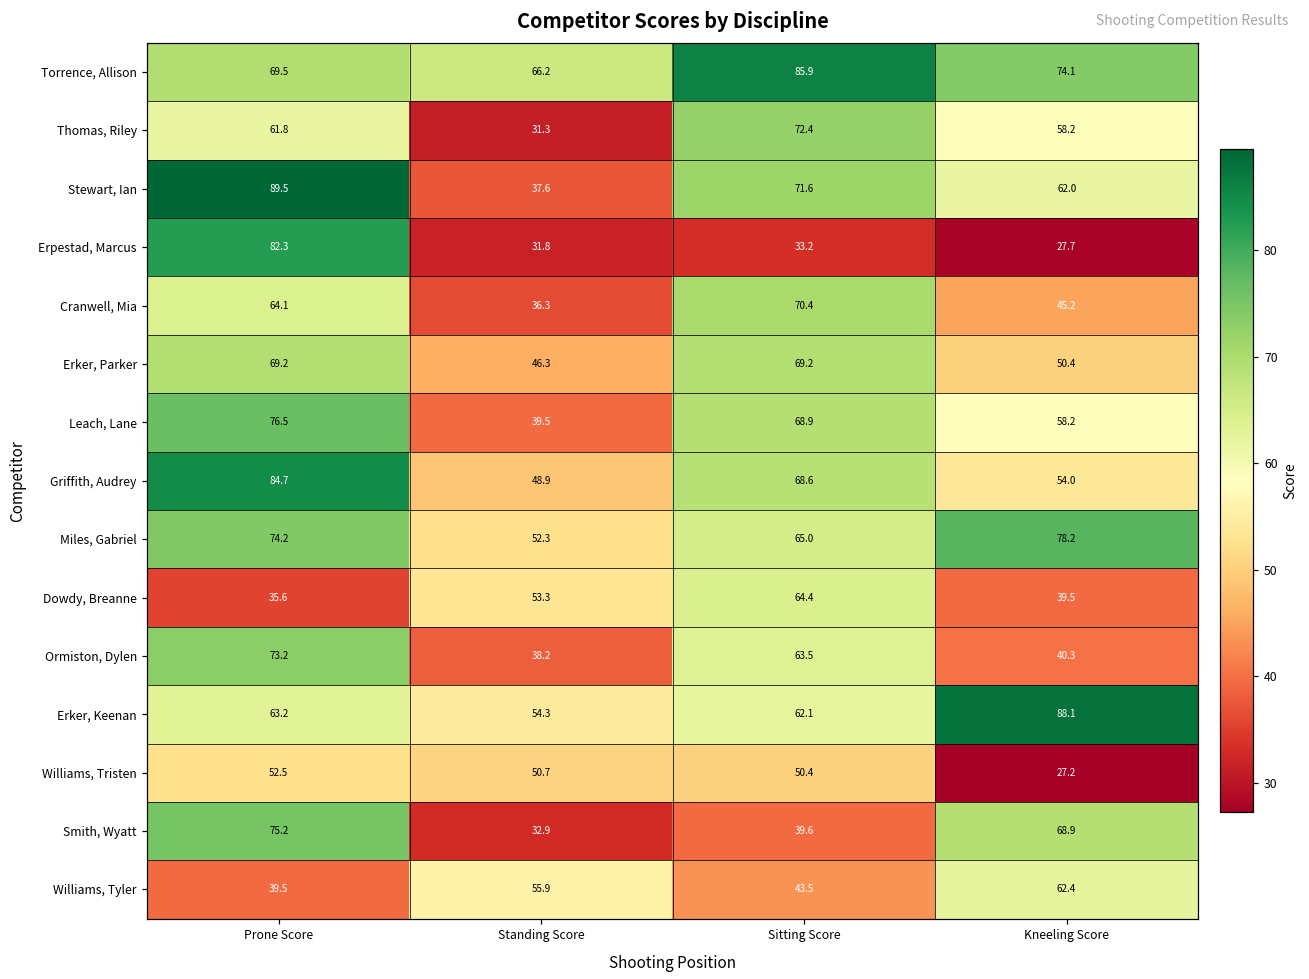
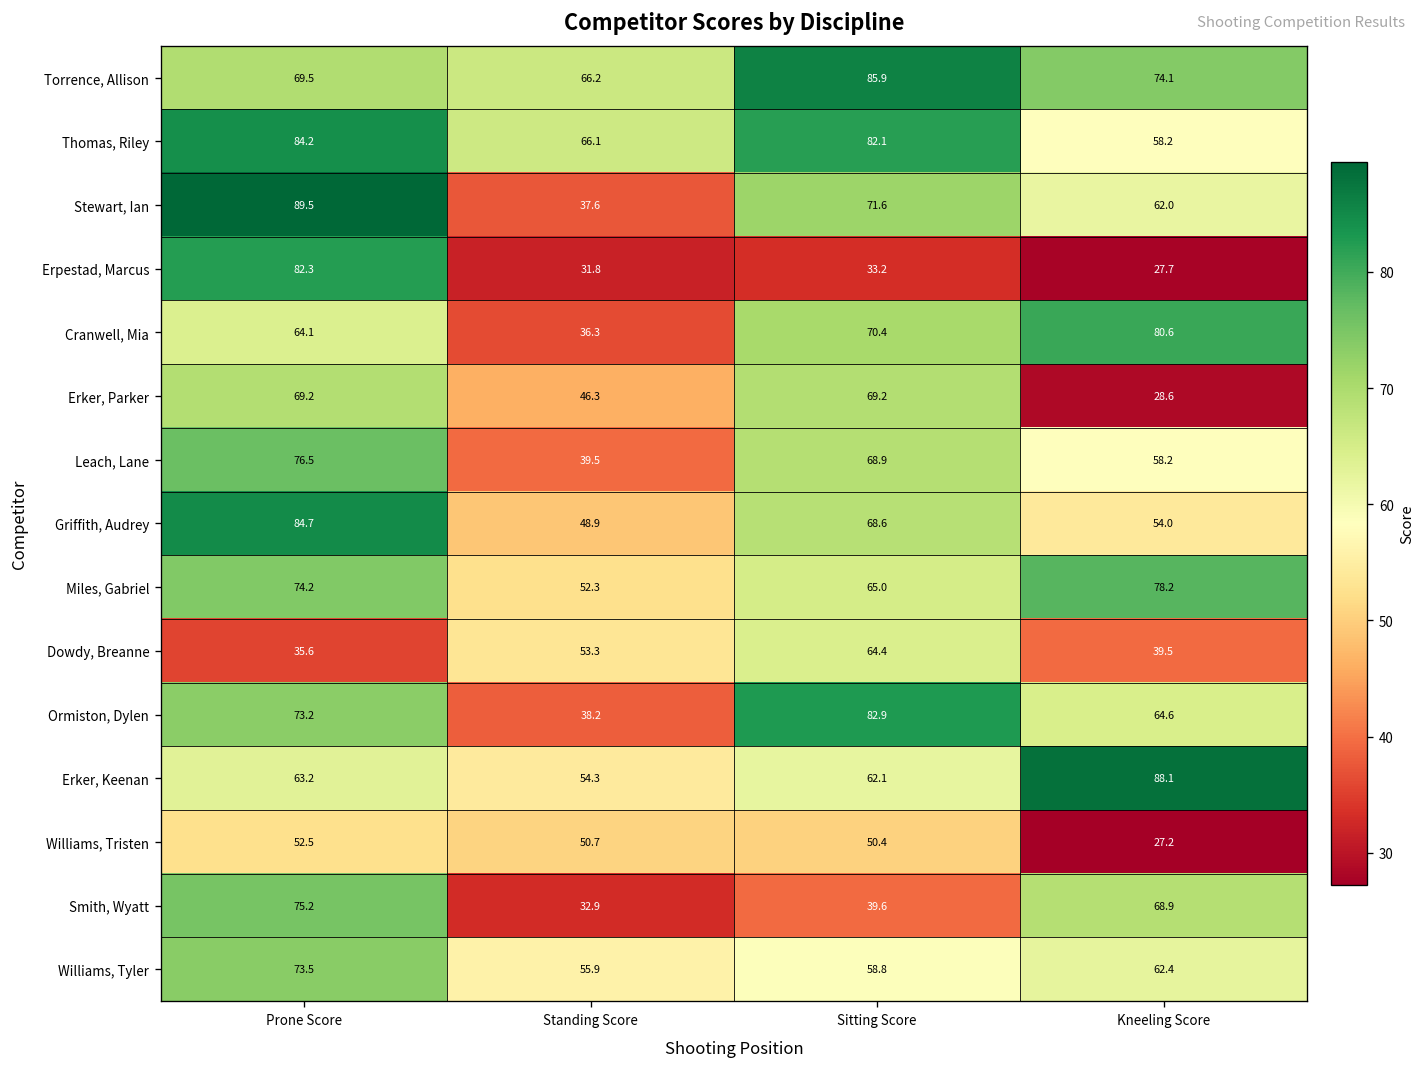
Thomas, Riley, Prone Score: 61.8 -> 84.2
Thomas, Riley, Standing Score: 31.3 -> 66.1
Thomas, Riley, Sitting Score: 72.4 -> 82.1
Cranwell, Mia, Kneeling Score: 45.2 -> 80.6
Erker, Parker, Kneeling Score: 50.4 -> 28.6
Ormiston, Dylen, Sitting Score: 63.5 -> 82.9
Ormiston, Dylen, Kneeling Score: 40.3 -> 64.6
Williams, Tyler, Prone Score: 39.5 -> 73.5
Williams, Tyler, Sitting Score: 43.5 -> 58.8
